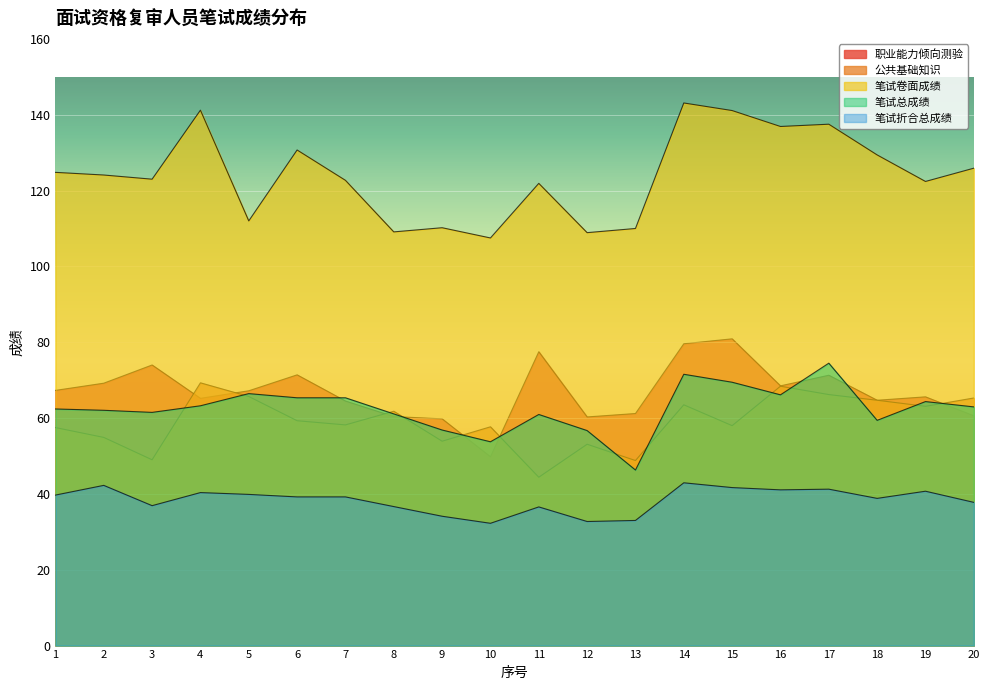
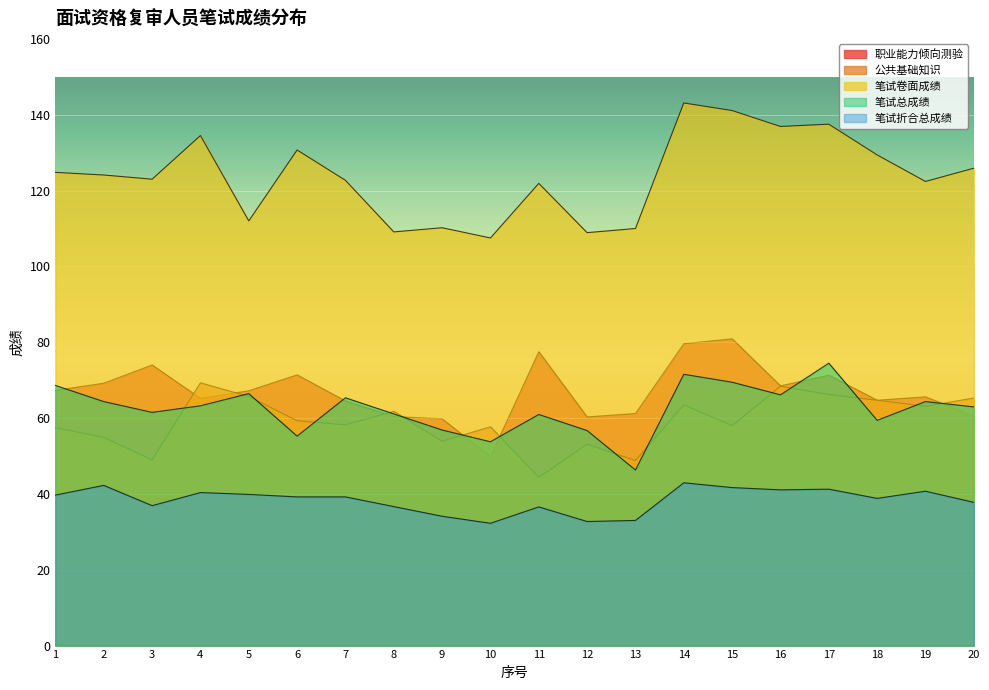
笔试总成绩, 1: 62 -> 69
笔试总成绩, 2: 62 -> 64
笔试卷面成绩, 4: 141 -> 135
笔试总成绩, 6: 65 -> 55
